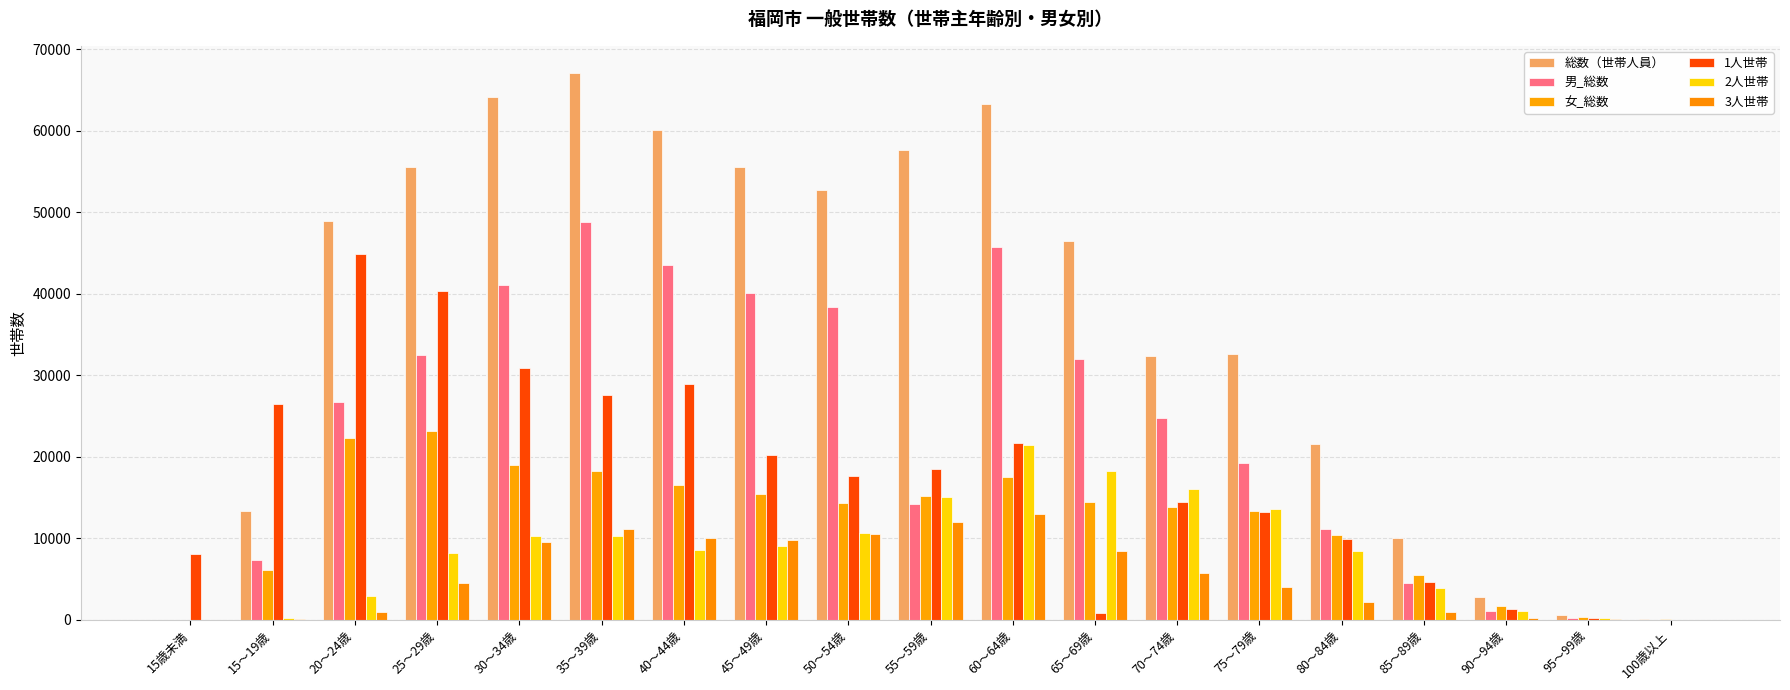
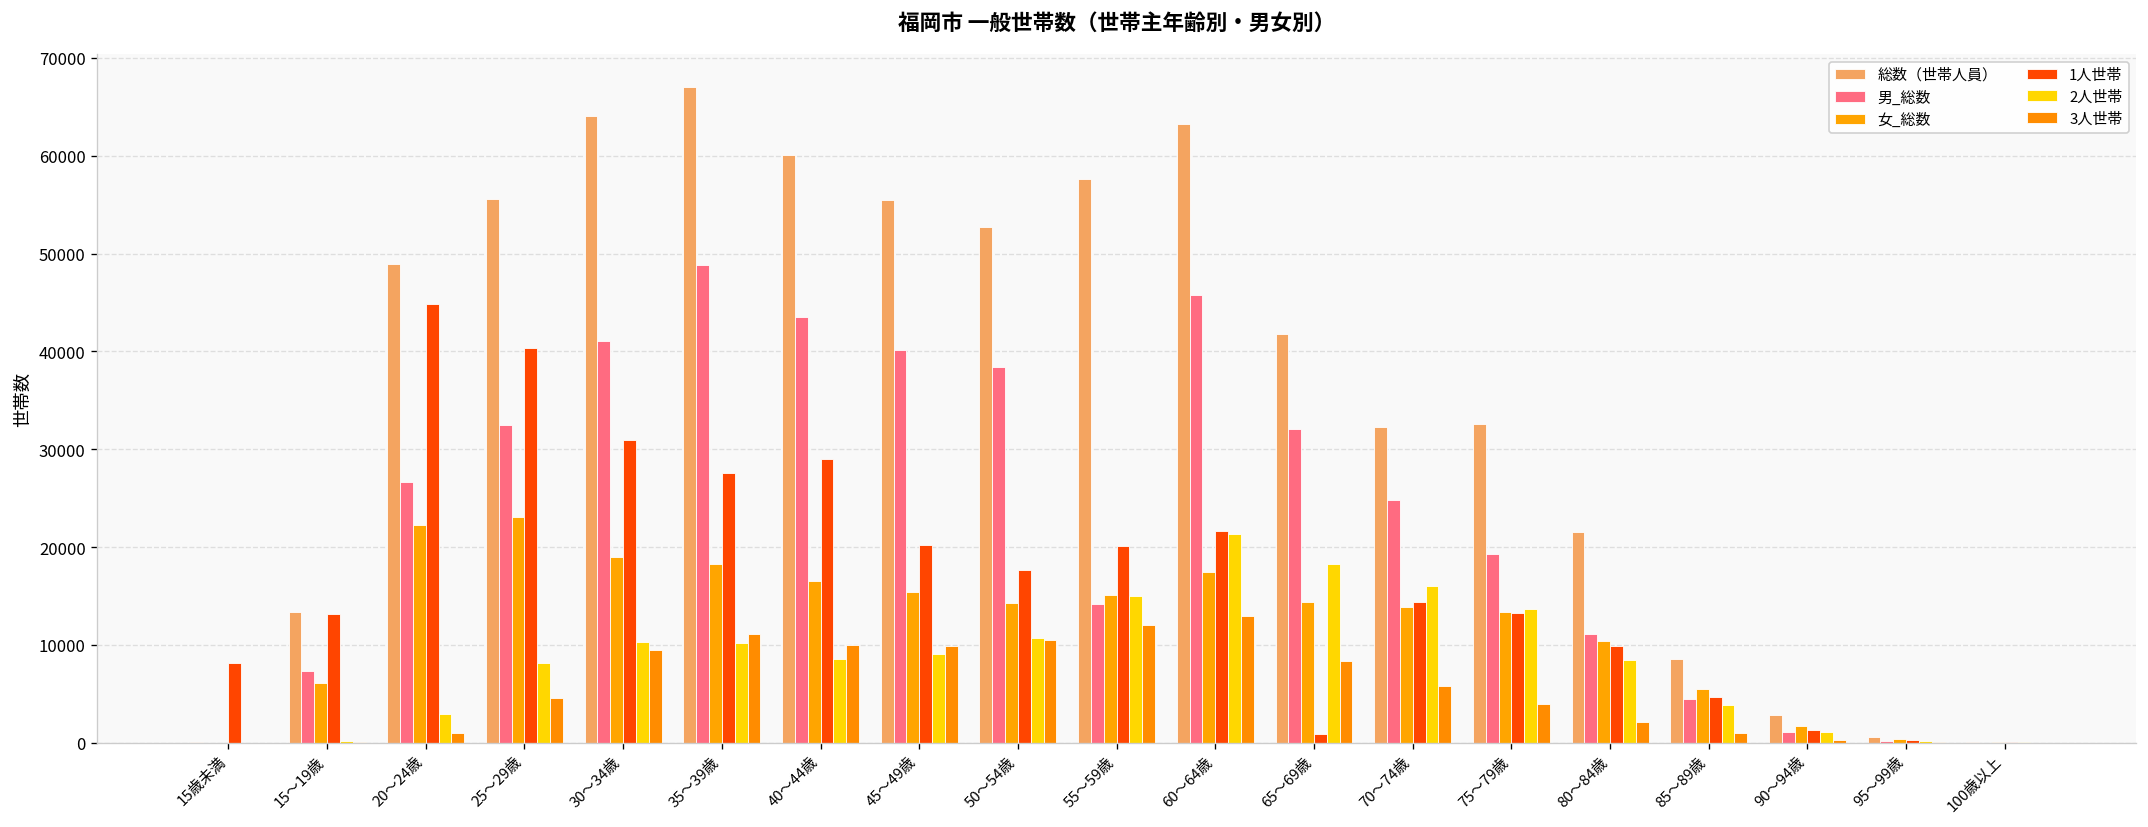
1人世帯, 15～19歳: 26000 -> 13000
1人世帯, 55～59歳: 19000 -> 20000
総数（世帯人員）, 65～69歳: 46000 -> 42000
総数（世帯人員）, 85～89歳: 10000 -> 9000
